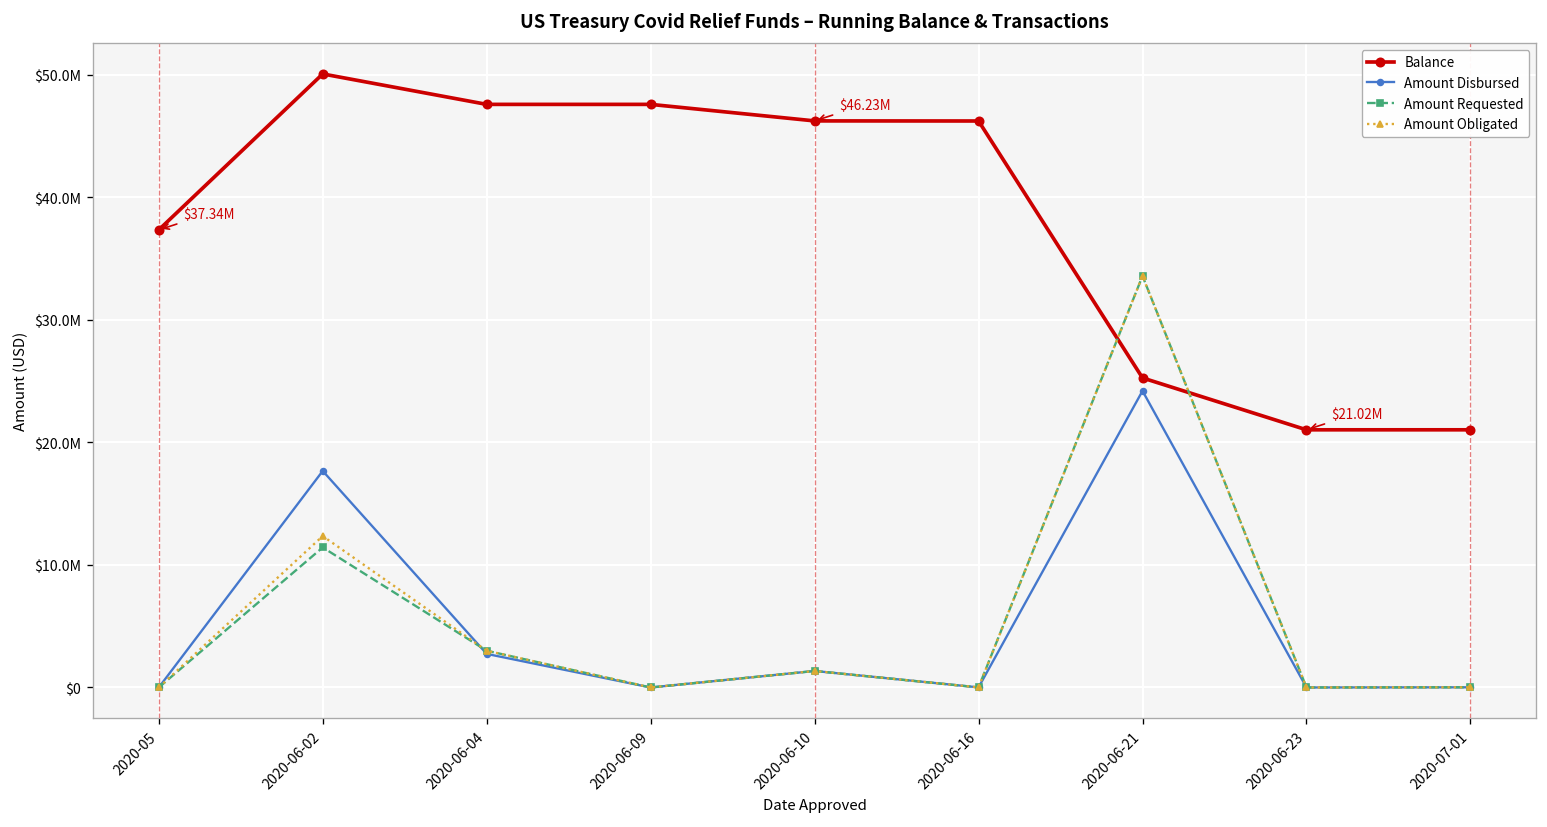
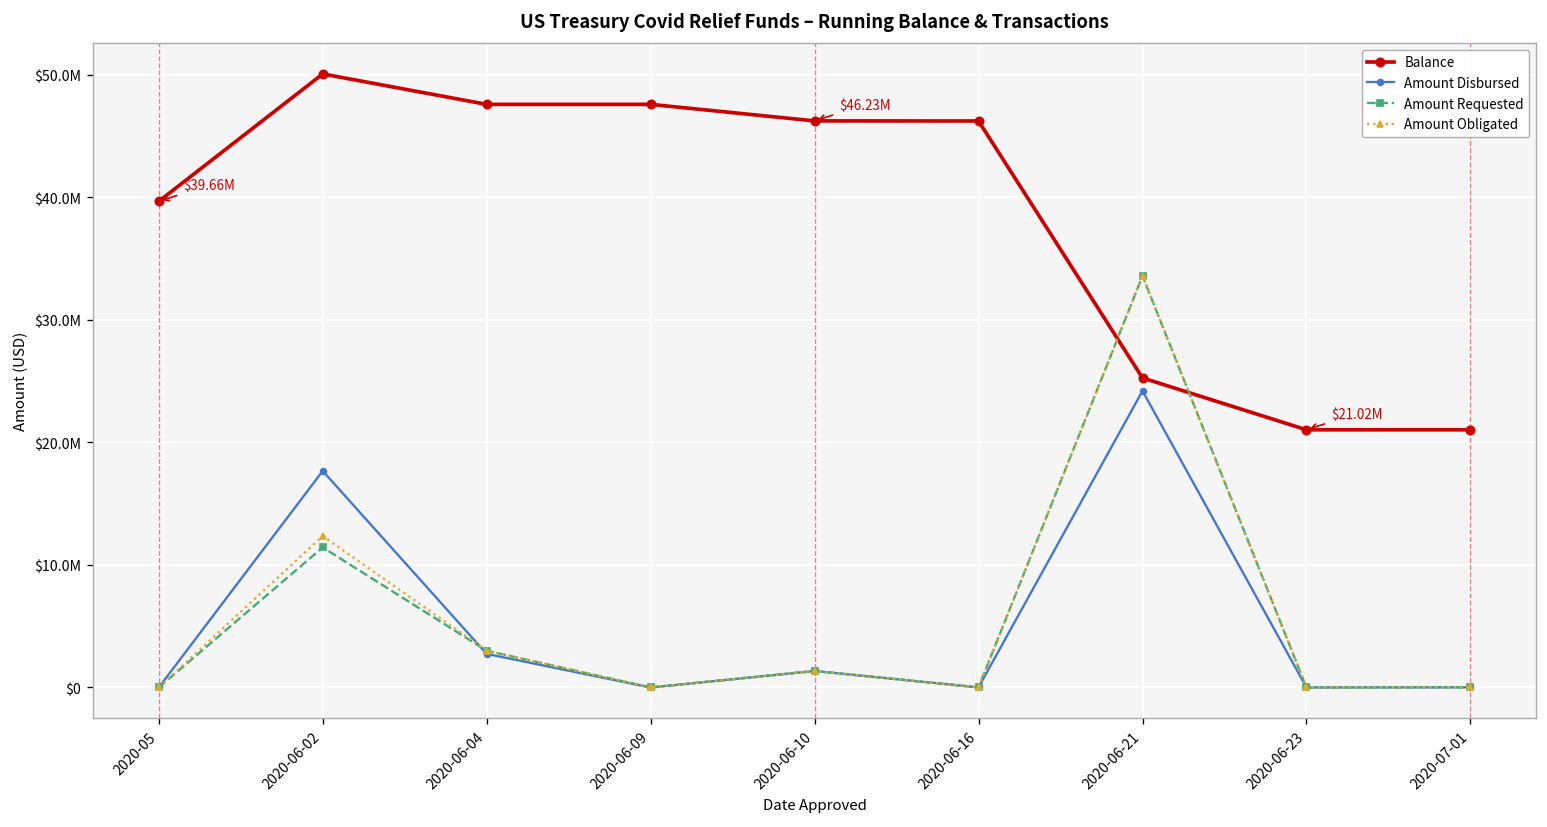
Balance, 2020-05: $37.34M -> $39.66M
